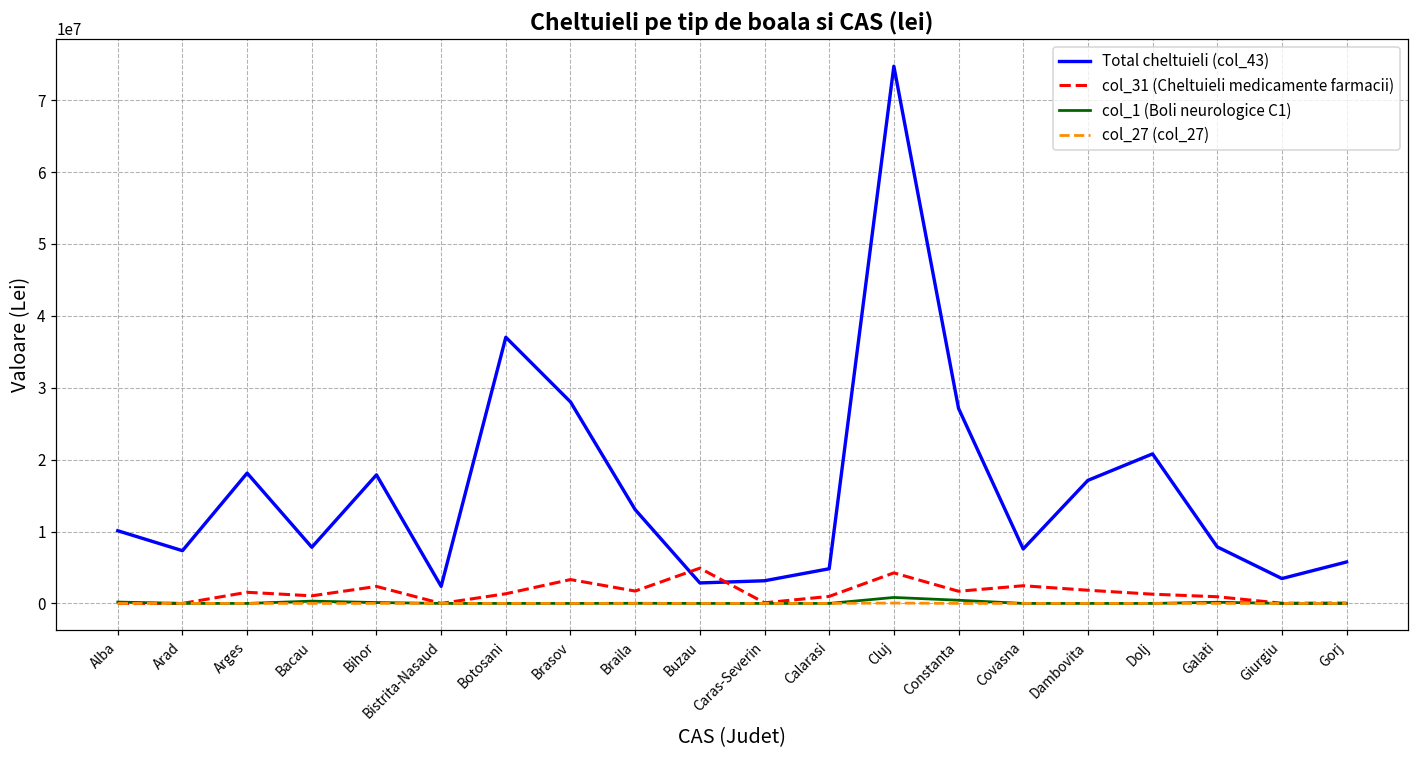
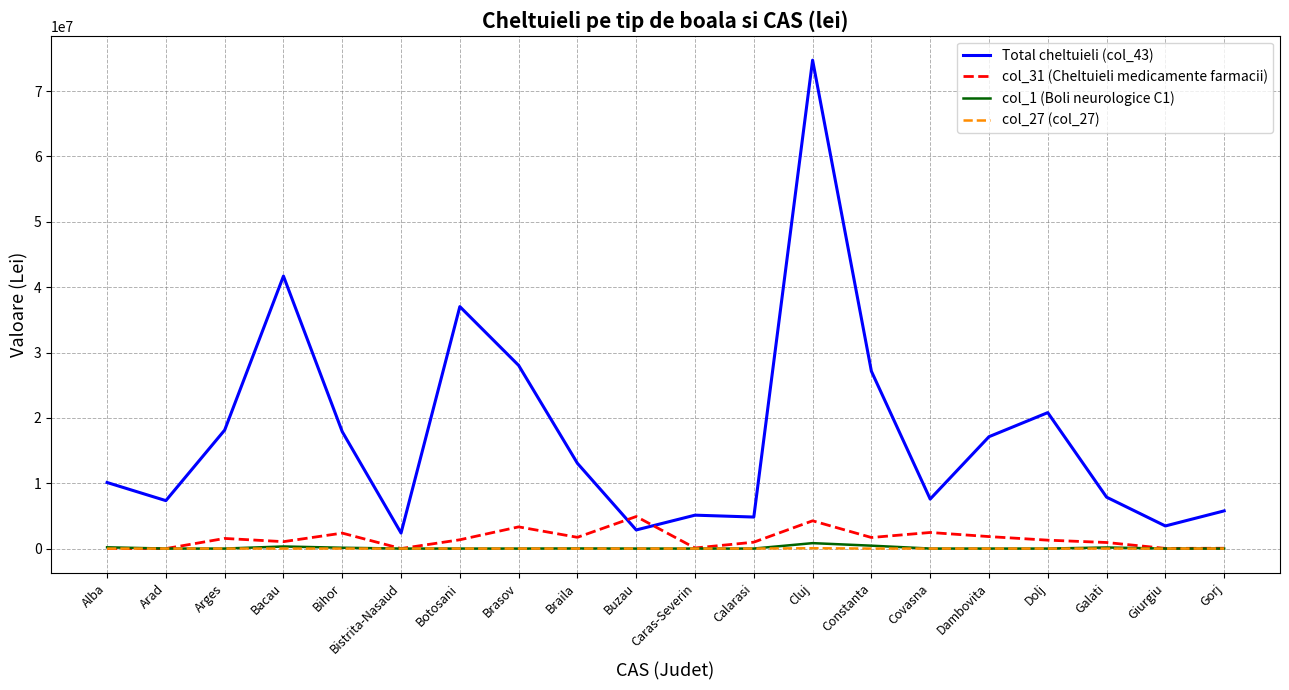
Total cheltuieli (col_43), Bacau: 8000000 -> 42000000
Total cheltuieli (col_43), Caras-Severin: 3000000 -> 5000000
